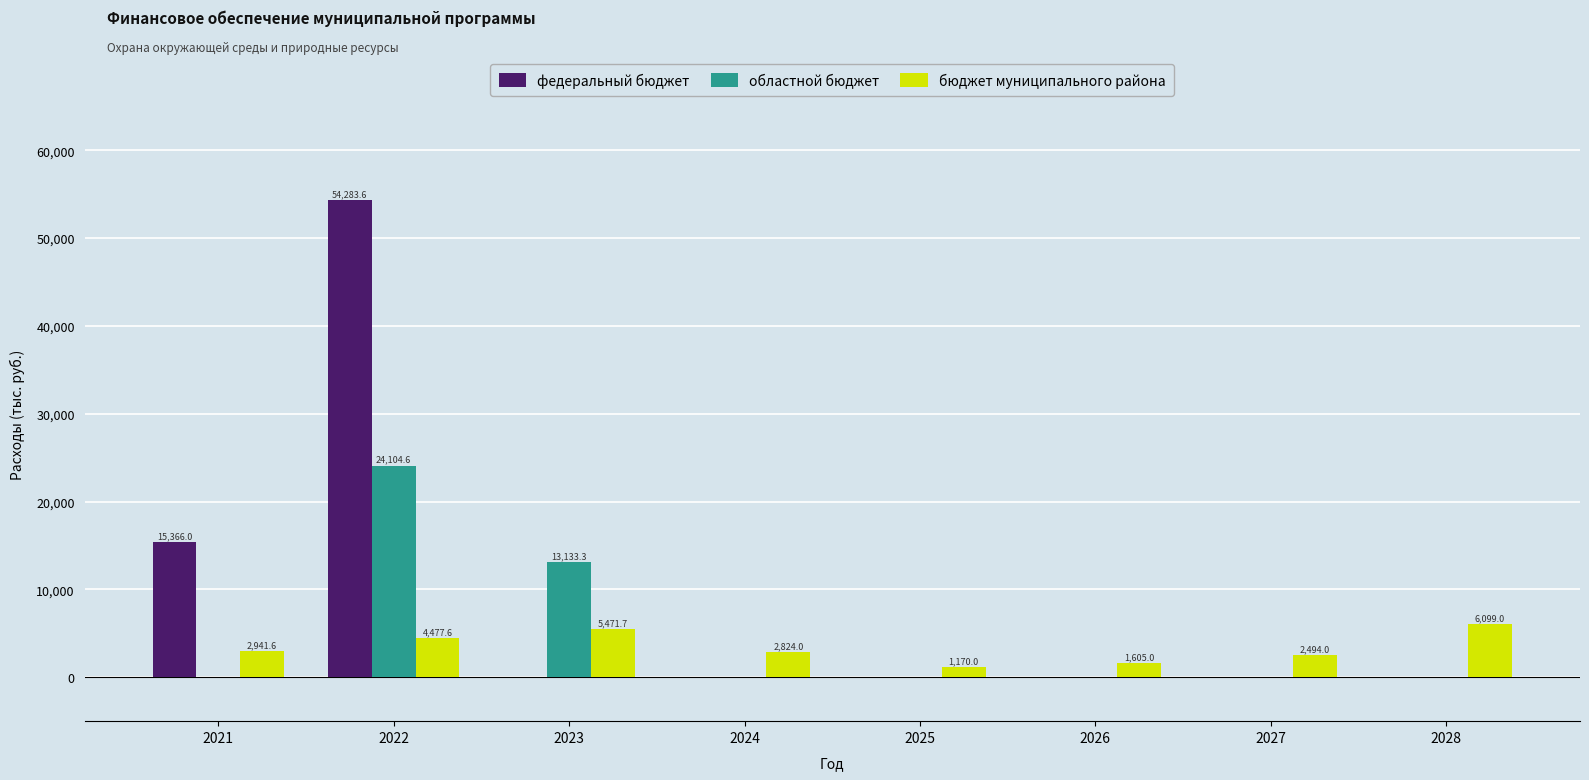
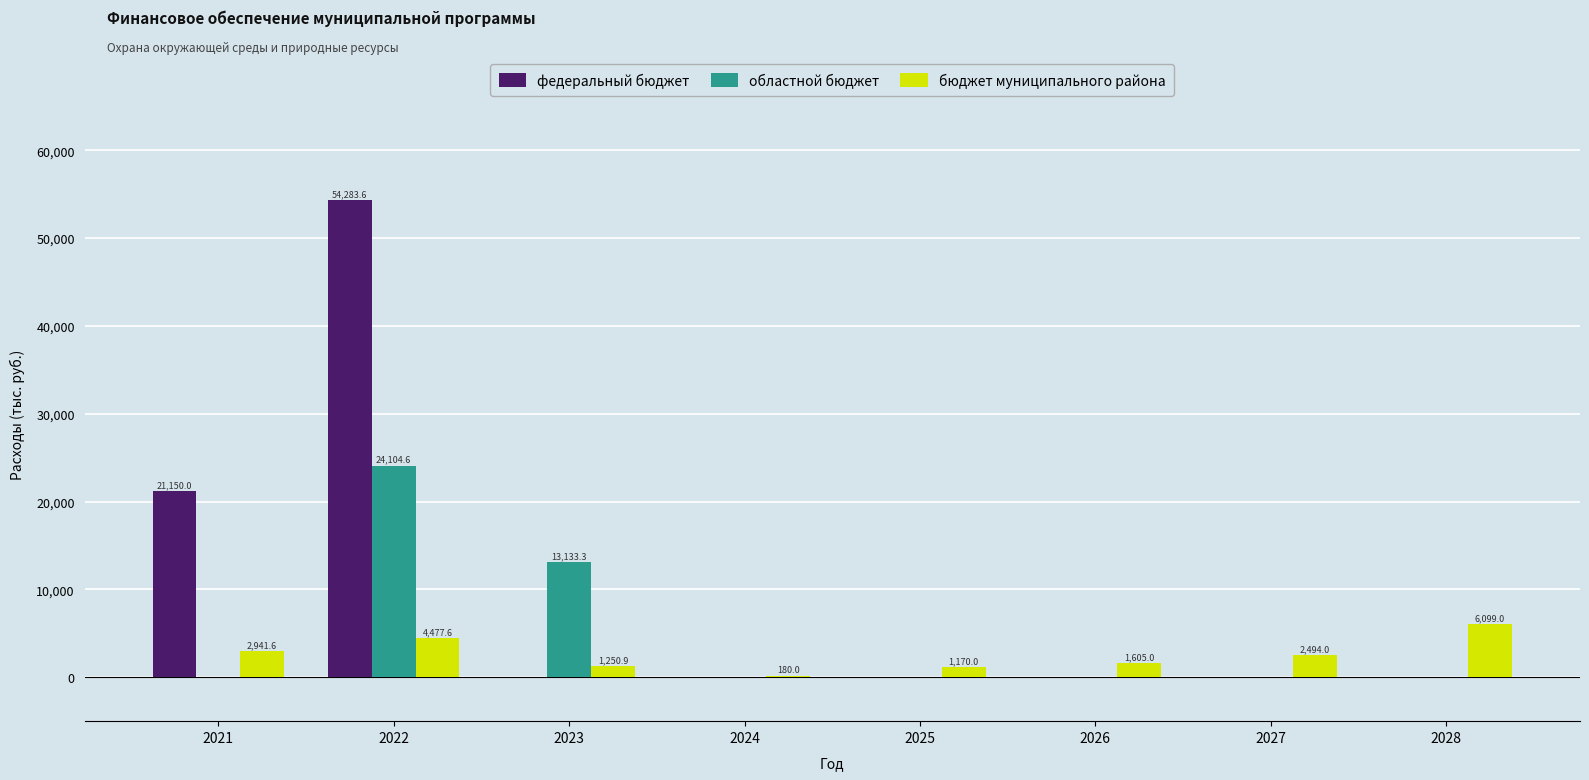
федеральный бюджет, 2021: 15,366.0 -> 21,150.0
бюджет муниципального района, 2023: 5,471.7 -> 1,250.9
бюджет муниципального района, 2024: 2,824.0 -> 180.0
